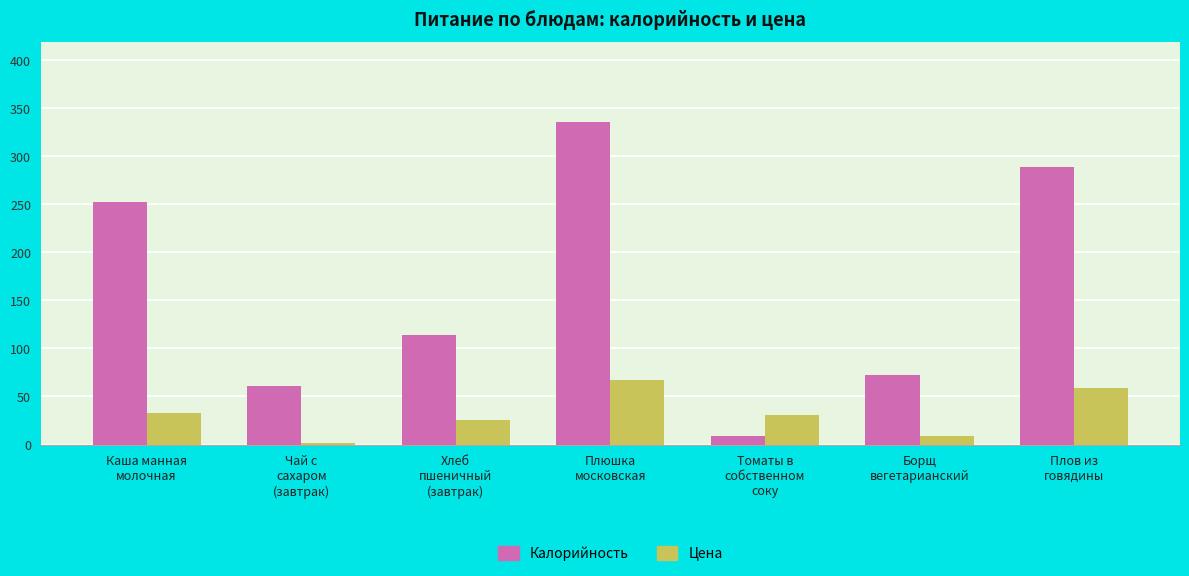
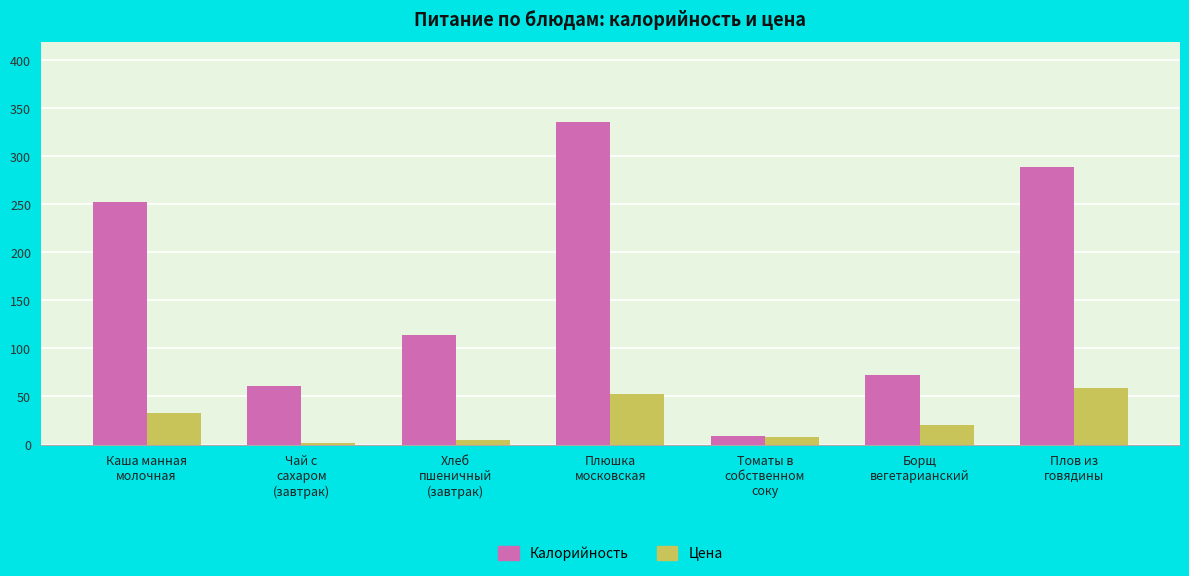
Цена, Хлеб пшеничный (завтрак): 30 -> 10
Цена, Плюшка московская: 70 -> 50
Цена, Томаты в собственном соку: 30 -> 10
Цена, Борщ вегетарианский: 10 -> 20
